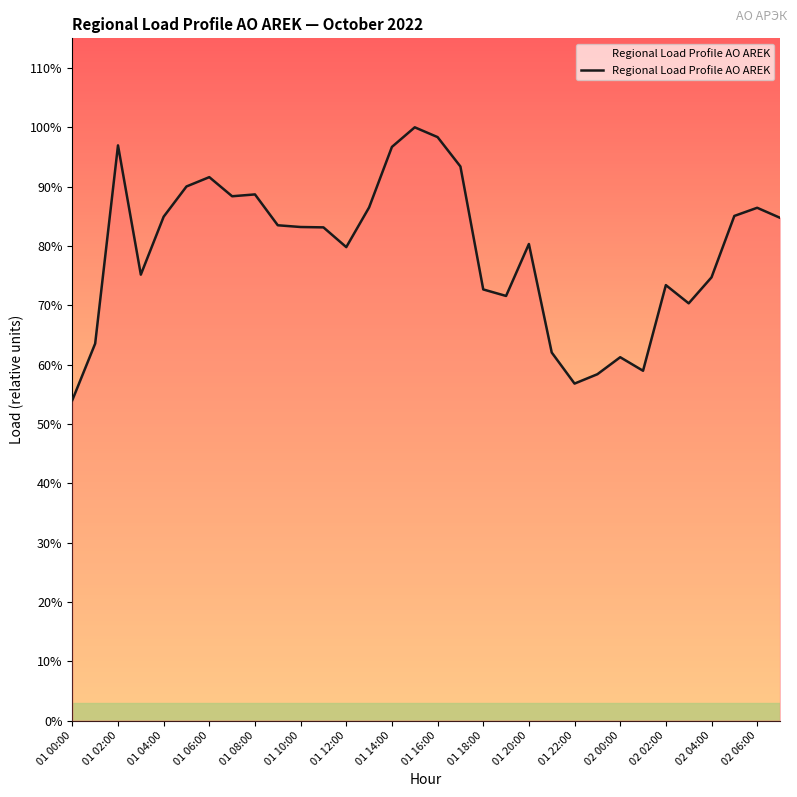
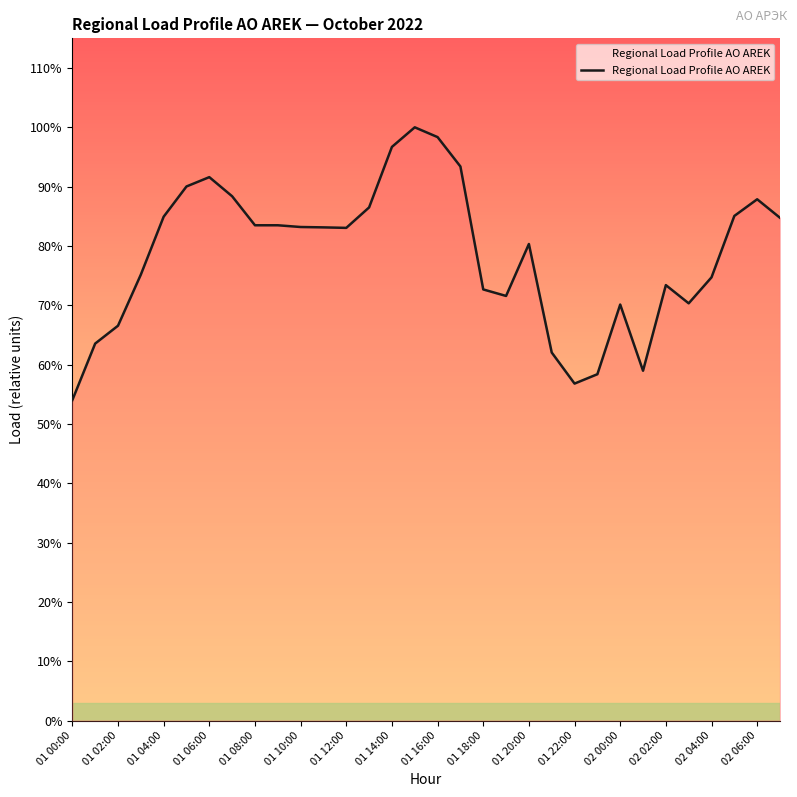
01 02:00: 97% -> 67%
01 08:00: 89% -> 83%
01 12:00: 80% -> 83%
02 00:00: 61% -> 70%
02 06:00: 86% -> 88%
